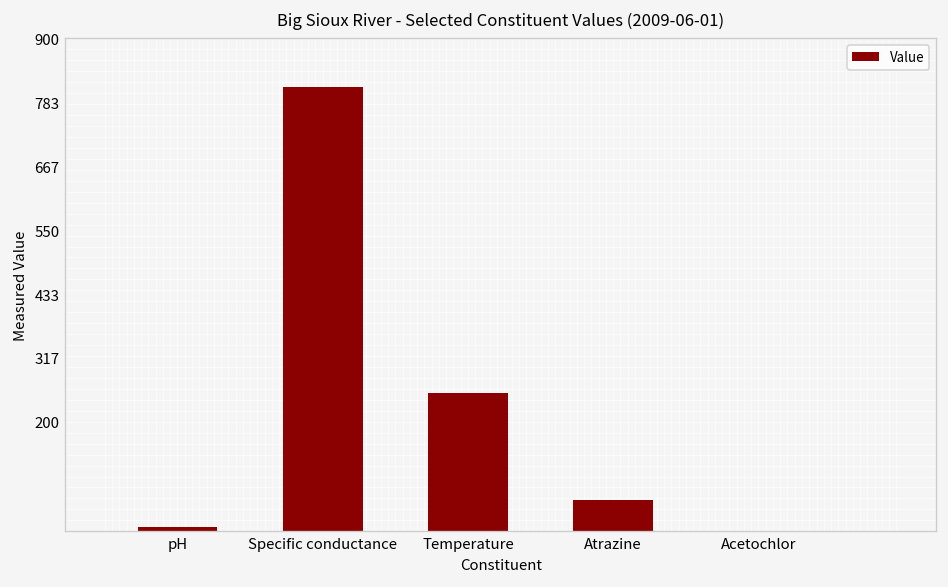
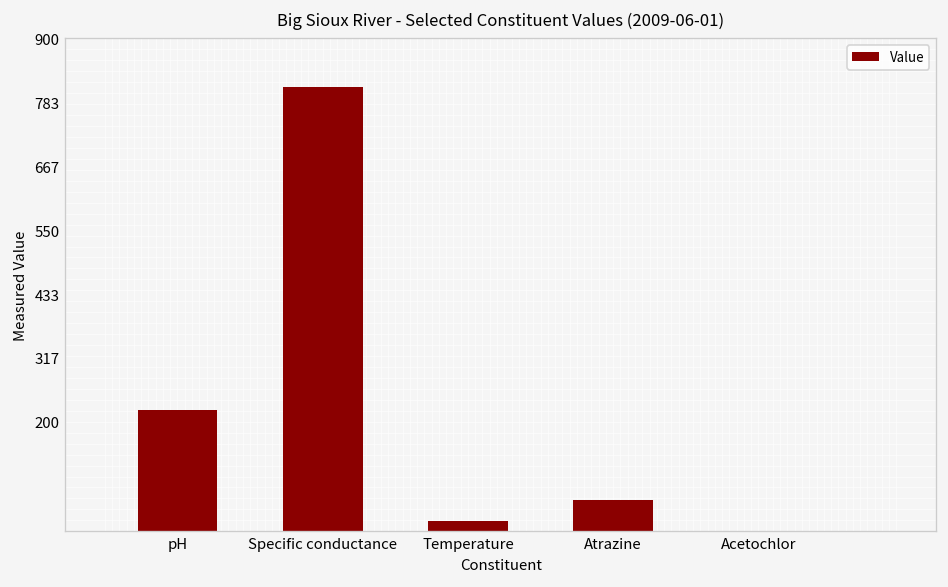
pH: 10 -> 220
Temperature: 250 -> 20
